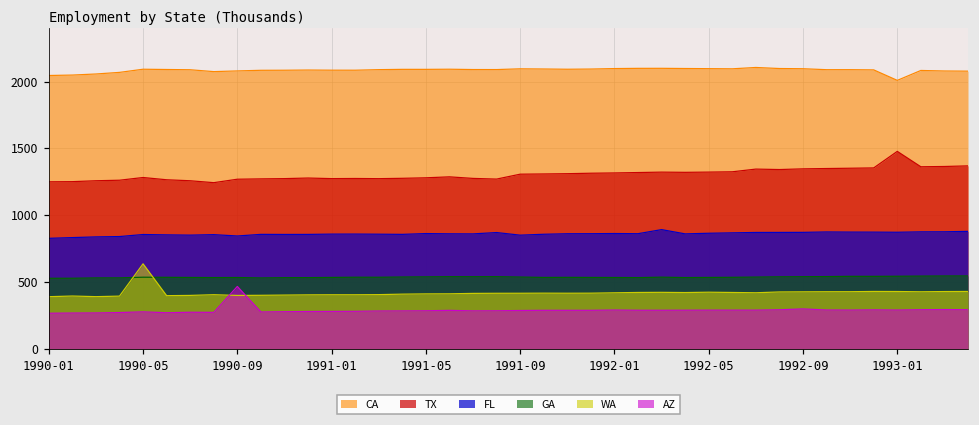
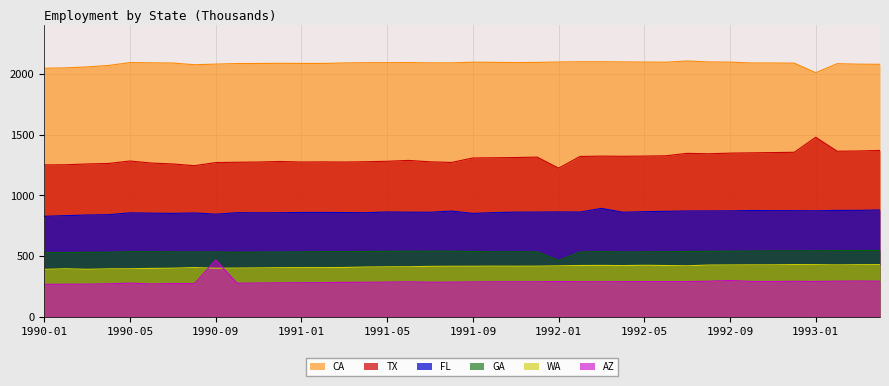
WA, 1990-05: 640 -> 390
TX, 1992-01: 1320 -> 1220
GA, 1992-01: 530 -> 460
